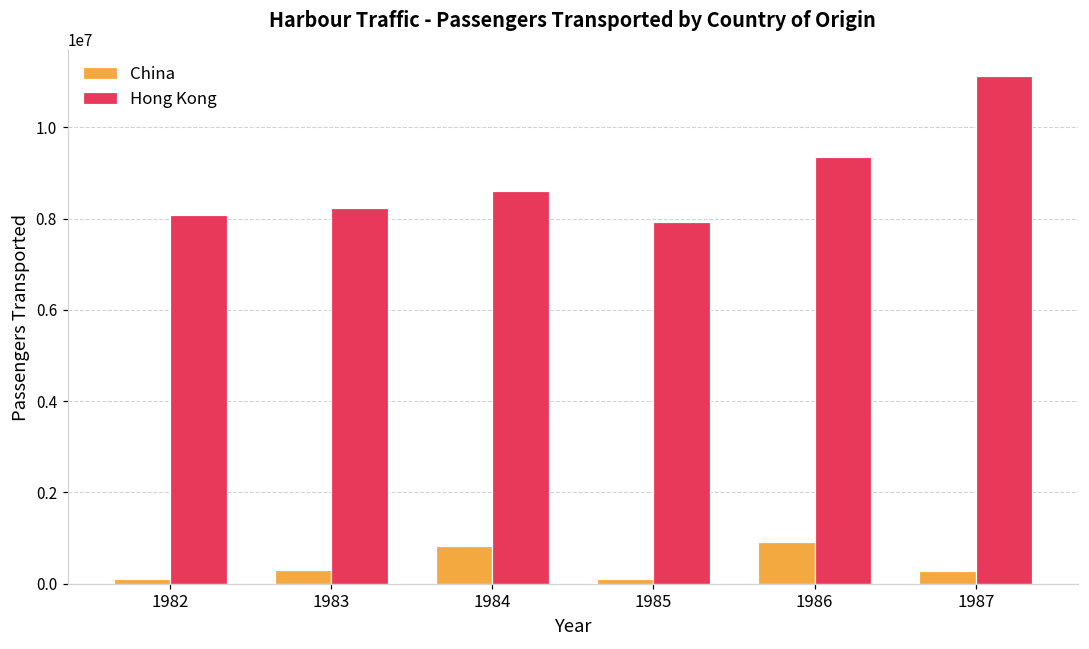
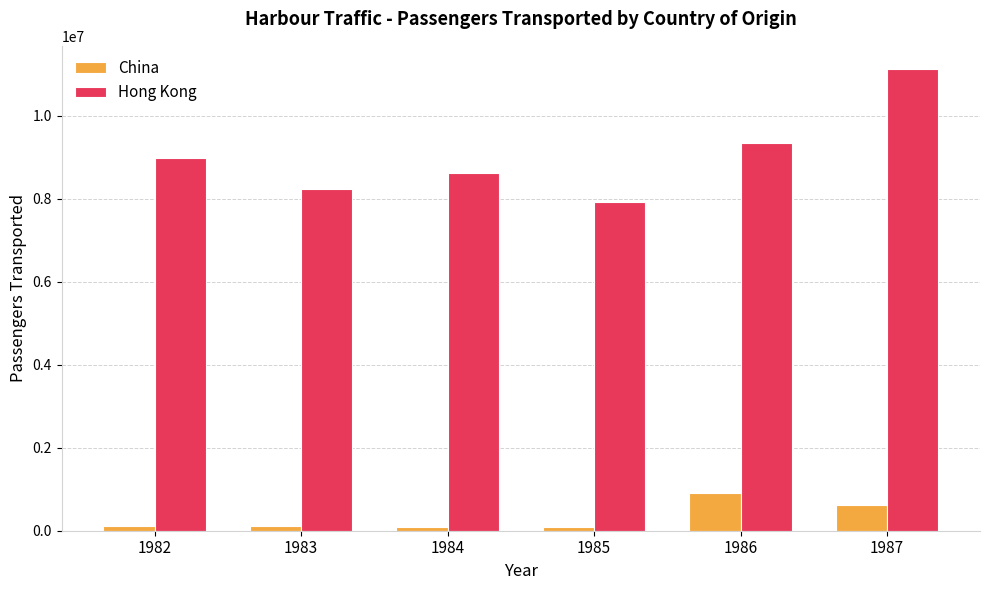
Hong Kong, 1982: 8100000 -> 9000000
China, 1983: 300000 -> 100000
China, 1984: 800000 -> 100000
China, 1987: 300000 -> 600000
